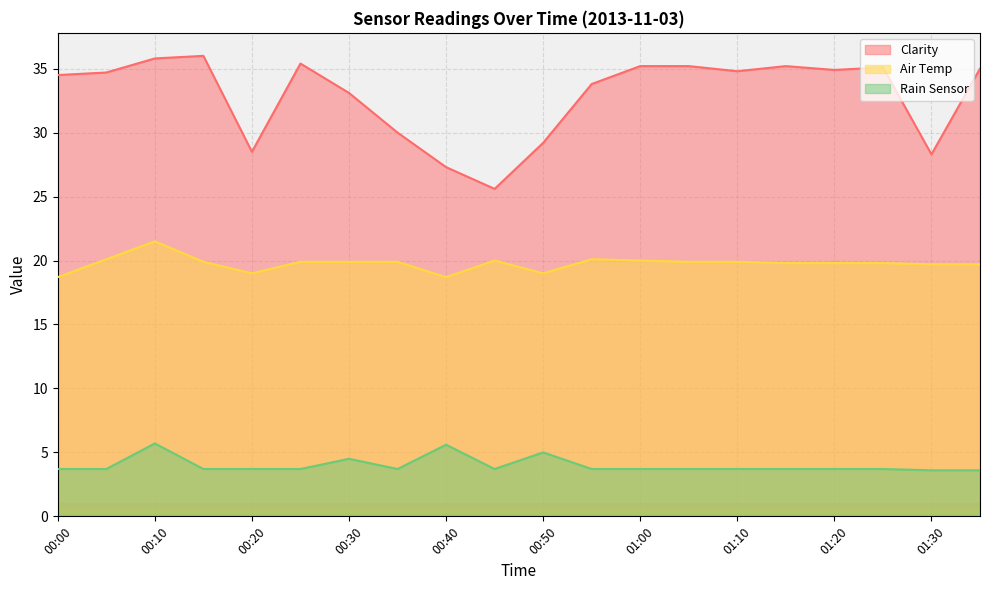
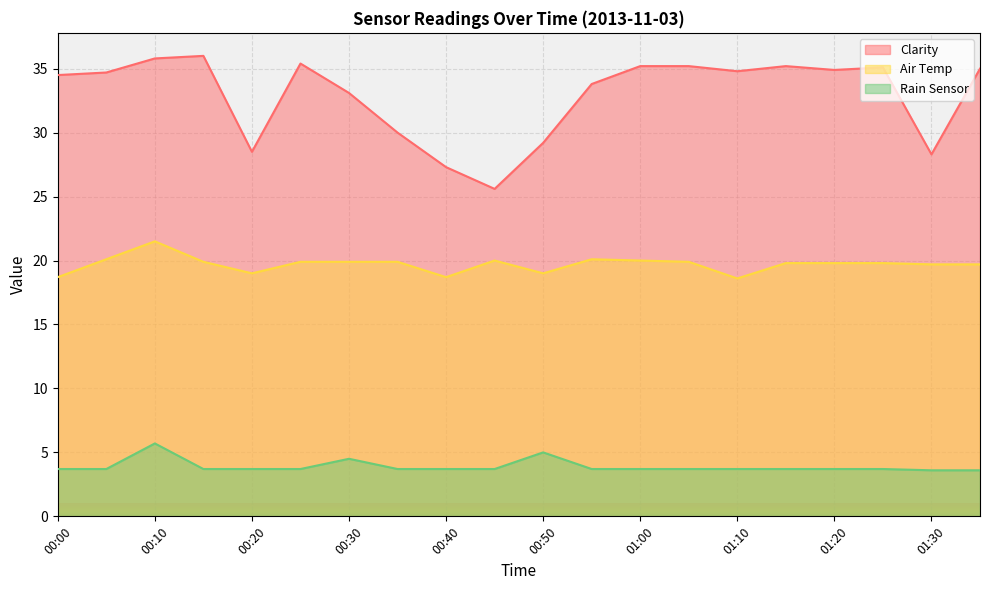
Rain Sensor, 00:40: 5.6 -> 3.7
Air Temp, 01:10: 19.9 -> 18.6
